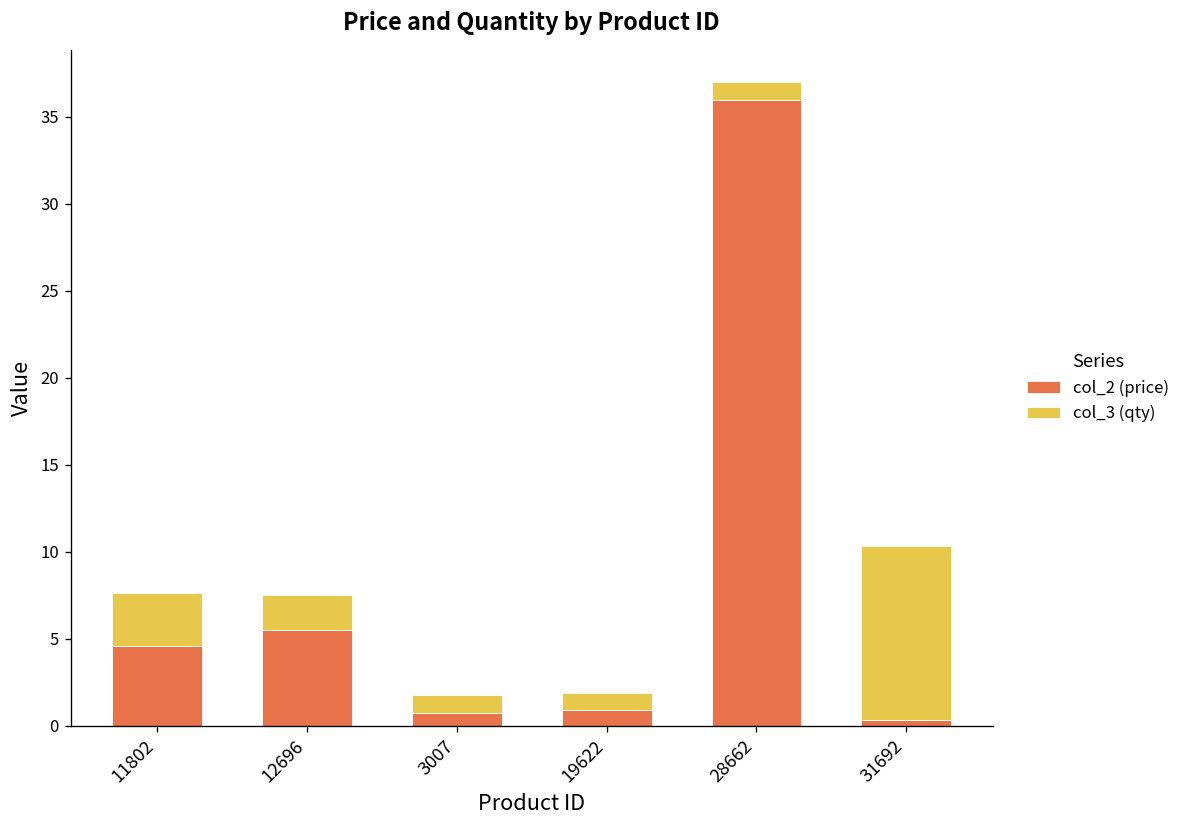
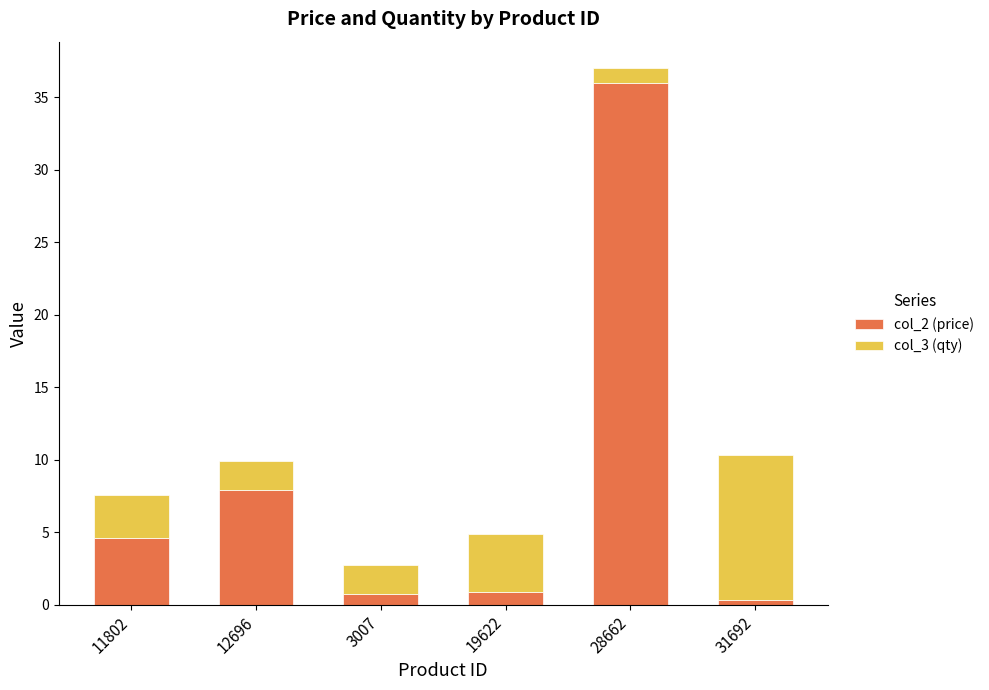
col_2 (price), 12696: 5.5 -> 7.9
col_3 (qty), 3007: 1 -> 2
col_3 (qty), 19622: 1 -> 4
